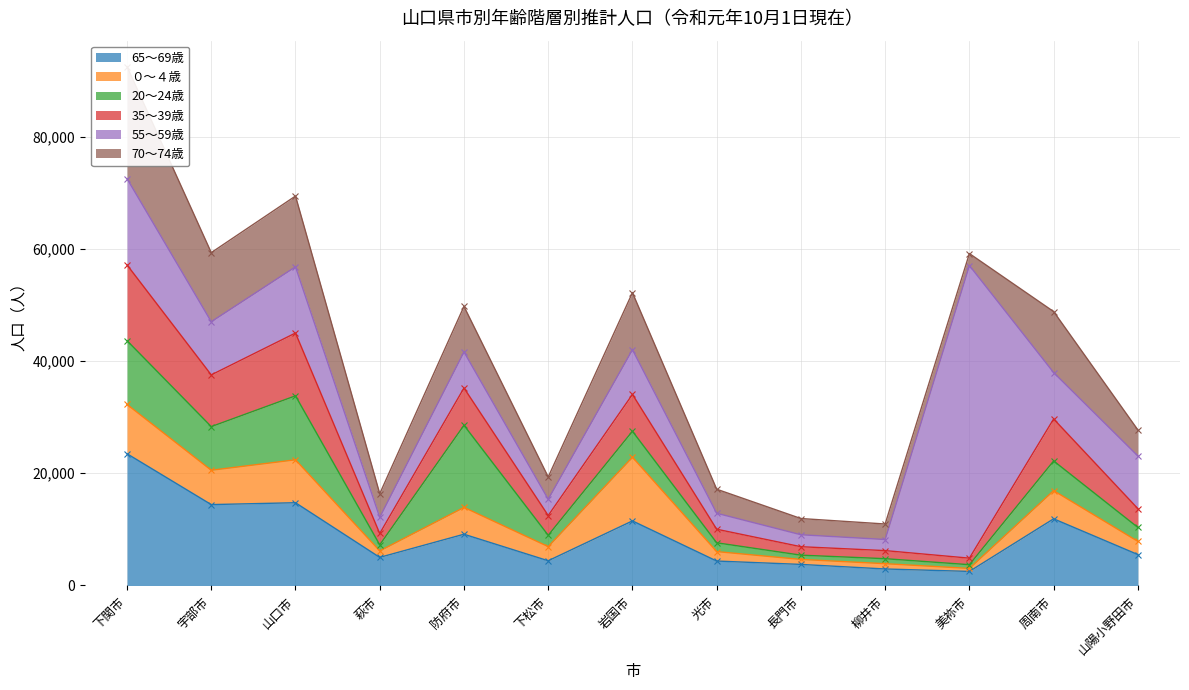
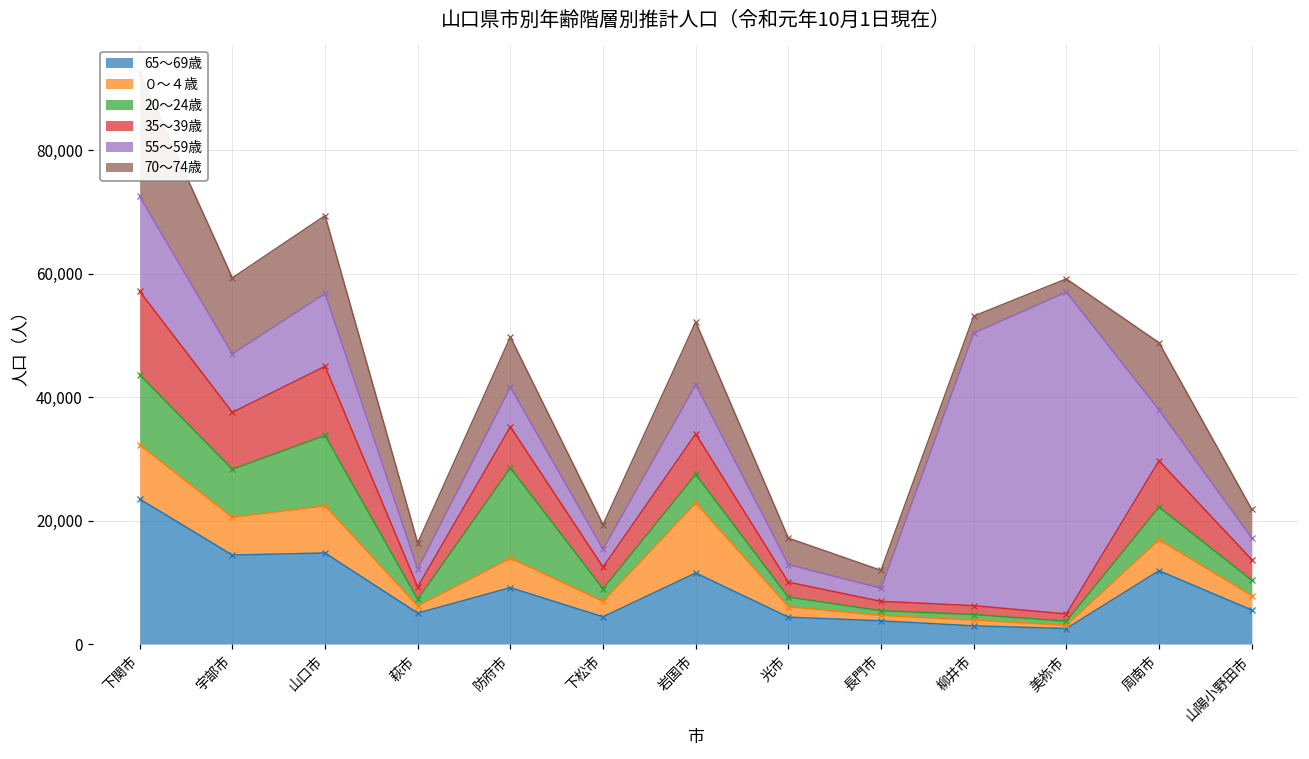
55～59歳, 柳井市: 2,000 -> 44,000
55～59歳, 山陽小野田市: 9,000 -> 4,000
